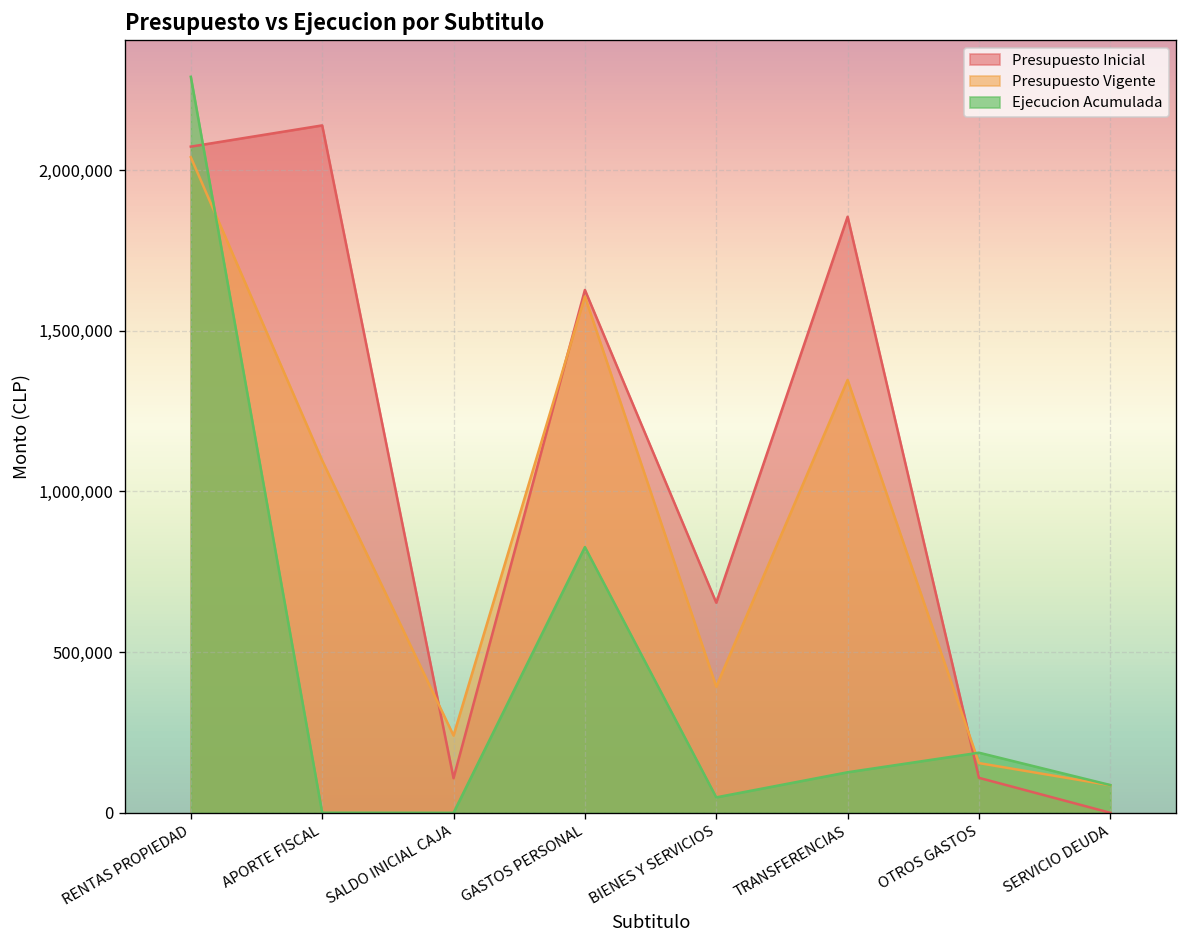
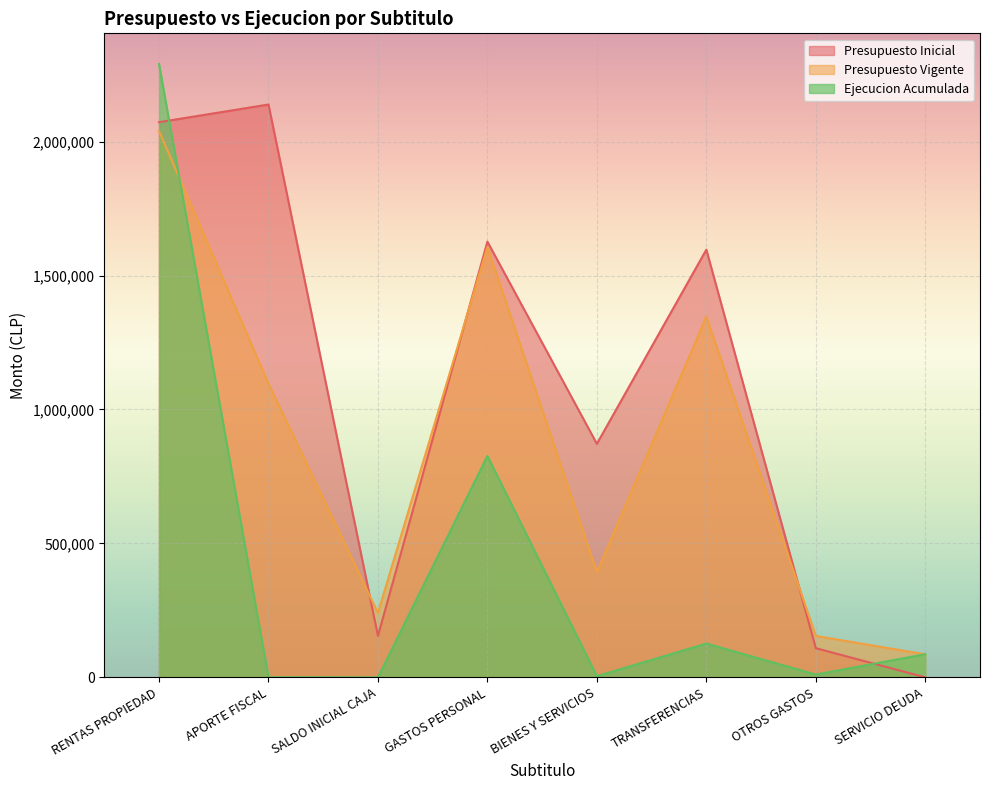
Presupuesto Inicial, SALDO INICIAL CAJA: 110,000 -> 150,000
Presupuesto Inicial, BIENES Y SERVICIOS: 650,000 -> 870,000
Ejecucion Acumulada, BIENES Y SERVICIOS: 50,000 -> 0
Presupuesto Inicial, TRANSFERENCIAS: 1,850,000 -> 1,600,000
Ejecucion Acumulada, OTROS GASTOS: 190,000 -> 10,000
